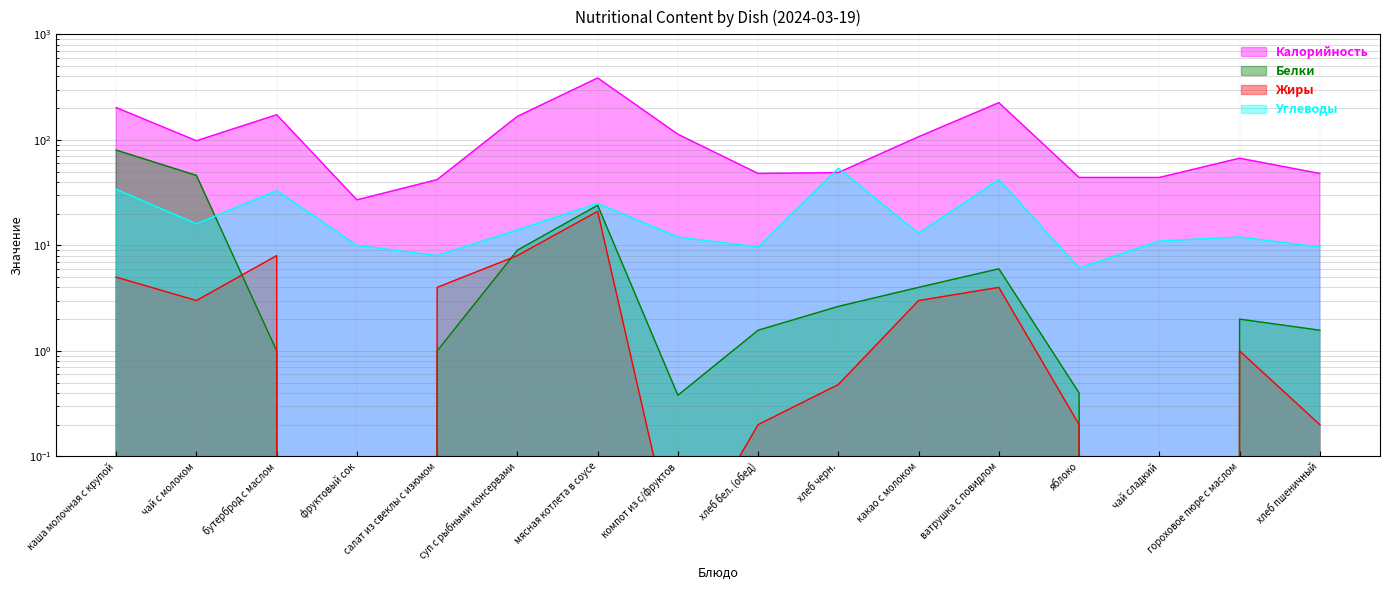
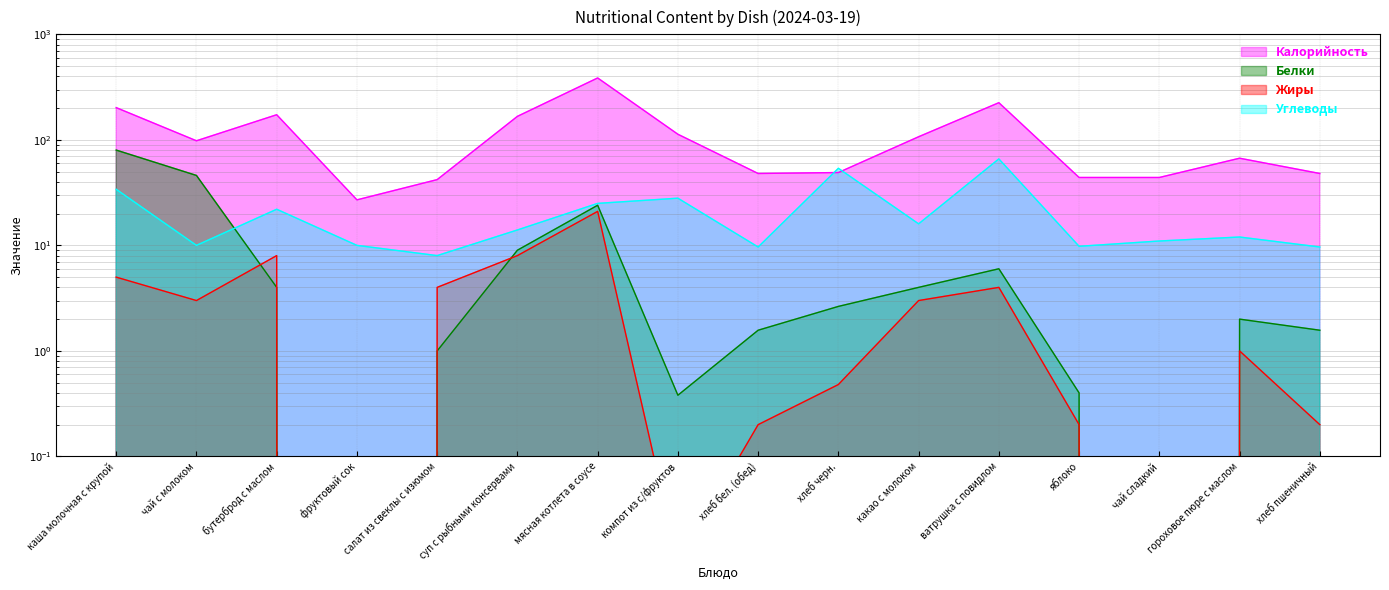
Углеводы, чай с молоком: 16 -> 10
Белки, бутерброд с маслом: 1 -> 4
Углеводы, бутерброд с маслом: 33 -> 22
Углеводы, компот из с/фруктов: 12 -> 28
Углеводы, какао с молоком: 13 -> 16
Углеводы, ватрушка с повидлом: 42 -> 70
Углеводы, яблоко: 6 -> 10
